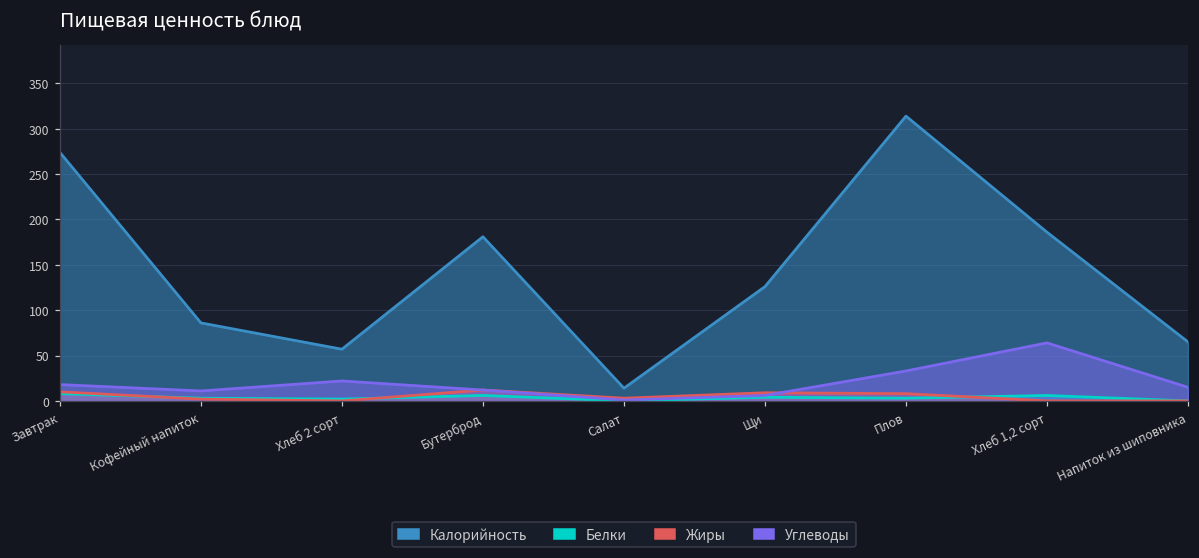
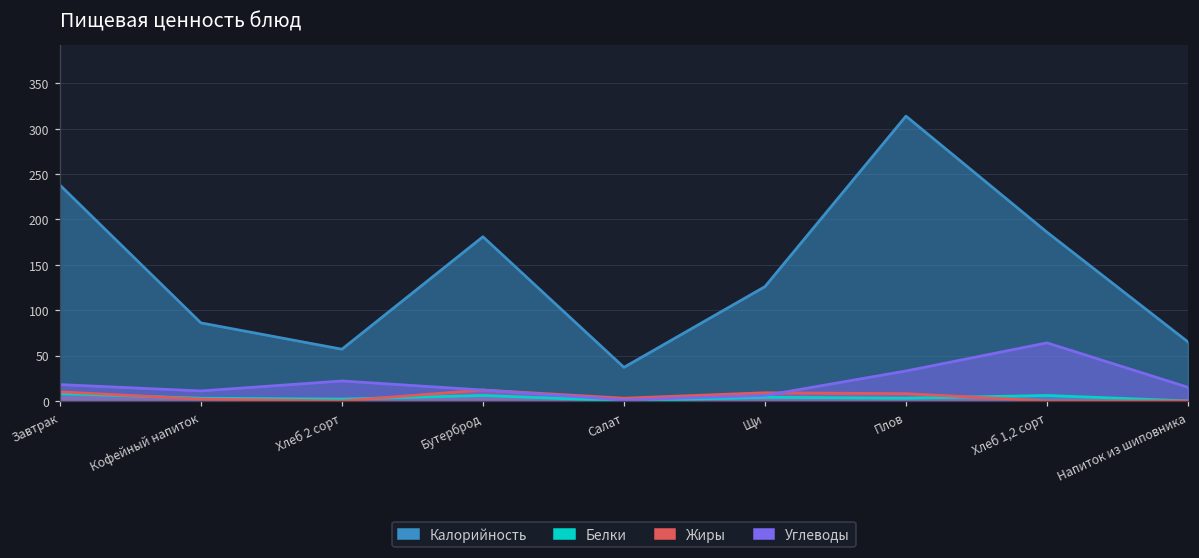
Калорийность, Завтрак: 270 -> 240
Калорийность, Салат: 10 -> 40
